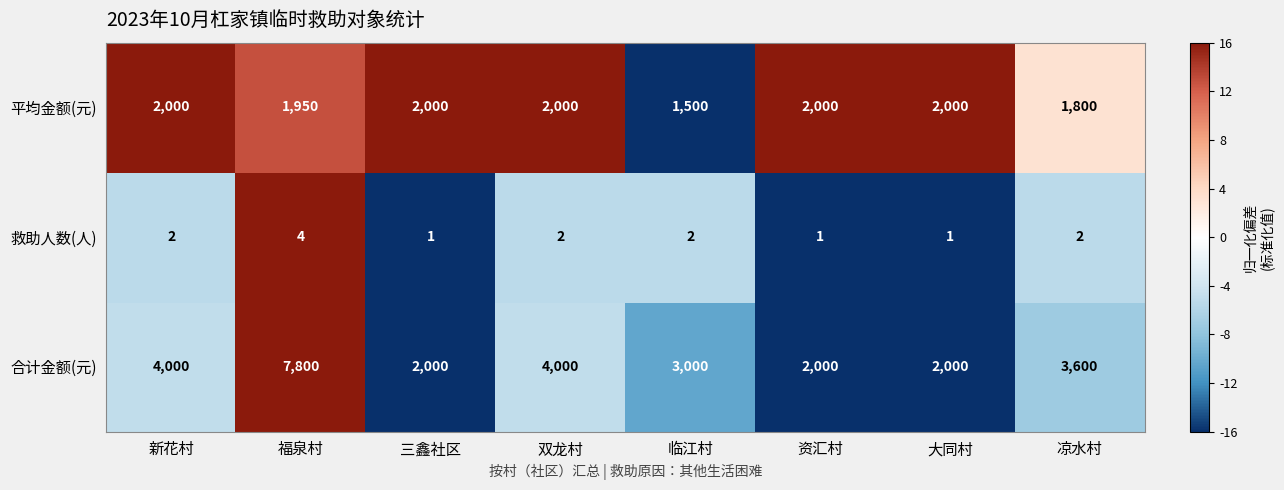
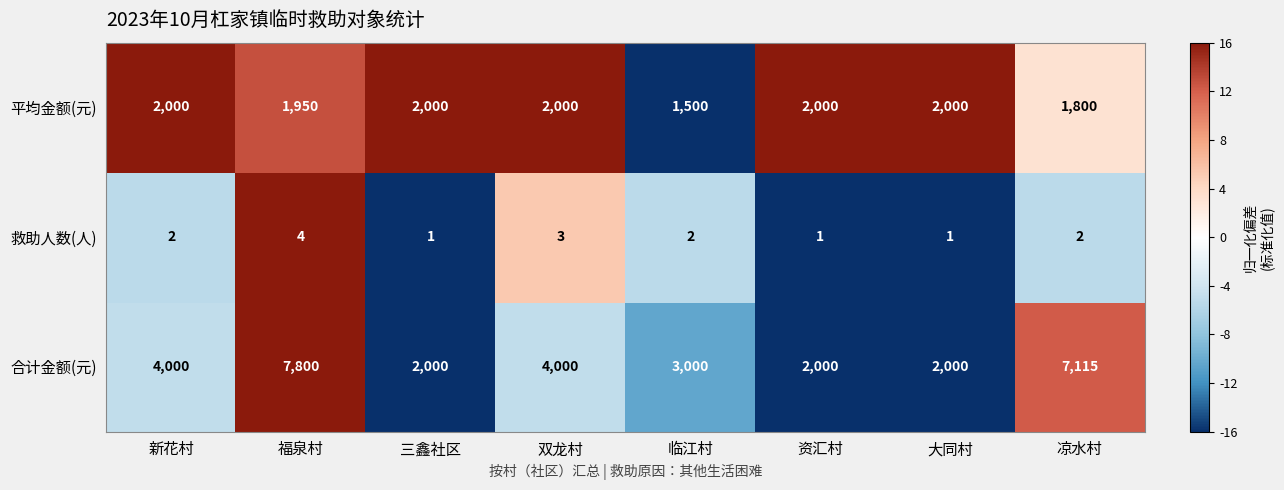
救助人数(人), 双龙村: 2 -> 3
合计金额(元), 凉水村: 3,600 -> 7,115
